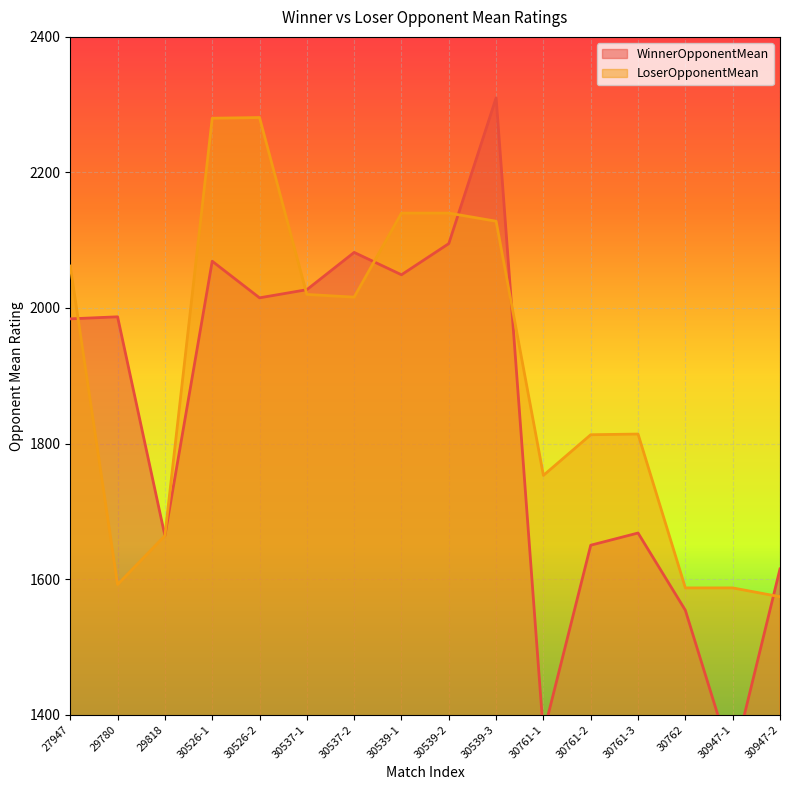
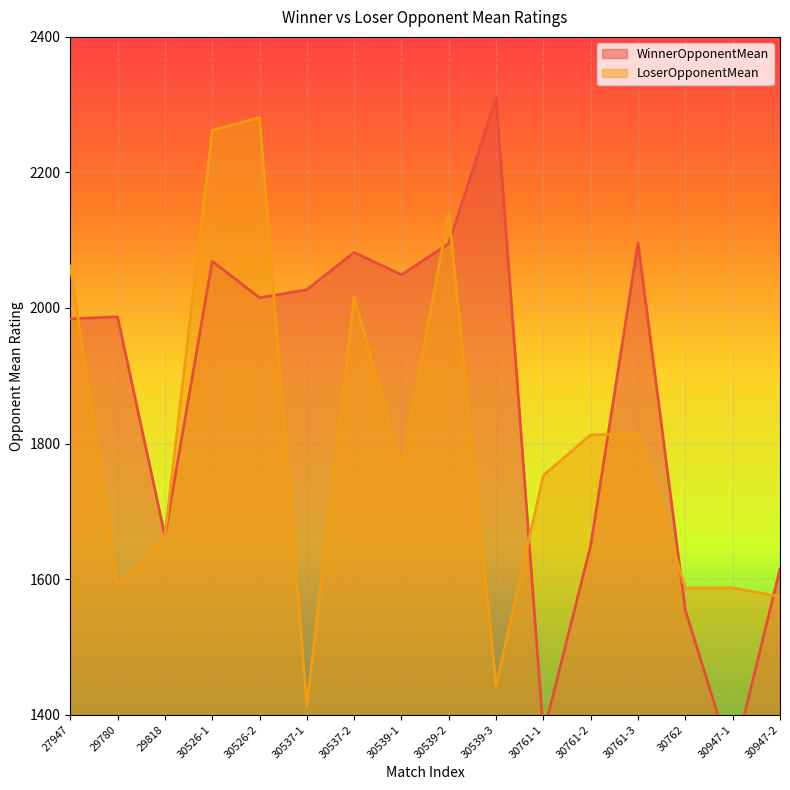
LoserOpponentMean, 30526-1: 2280 -> 2260
LoserOpponentMean, 30537-1: 2020 -> 1410
LoserOpponentMean, 30539-1: 2140 -> 1770
LoserOpponentMean, 30539-3: 2130 -> 1440
WinnerOpponentMean, 30761-3: 1670 -> 2100
